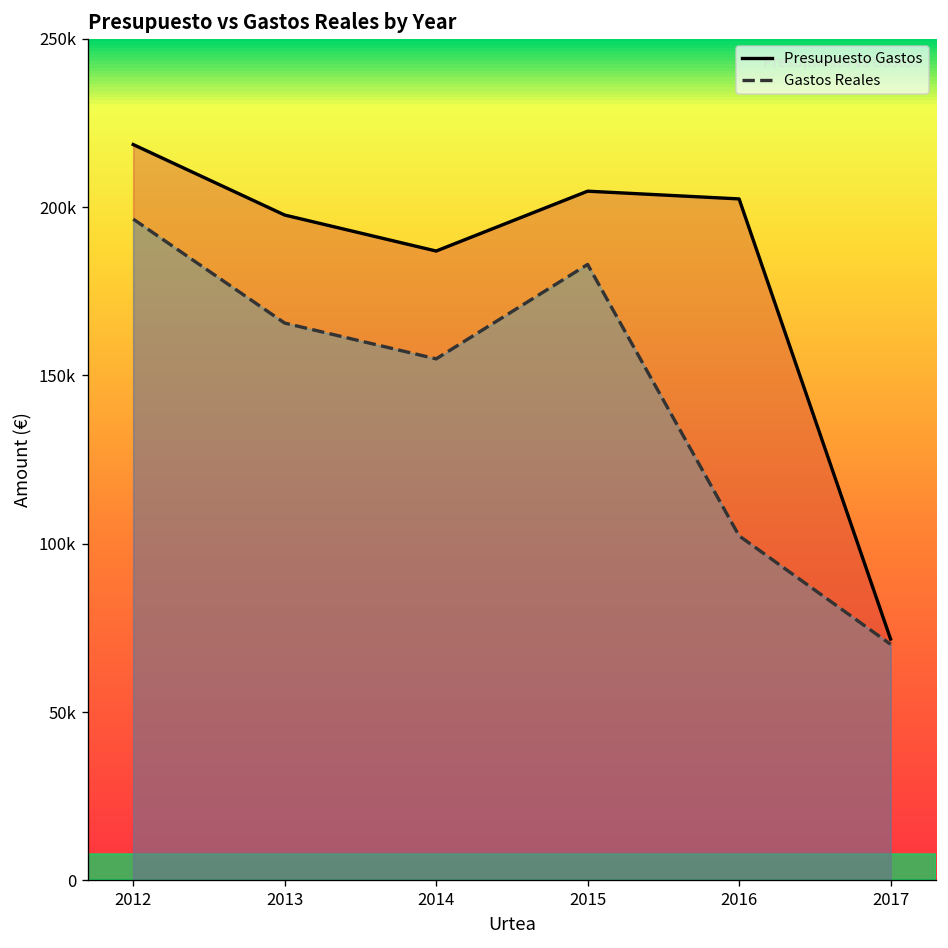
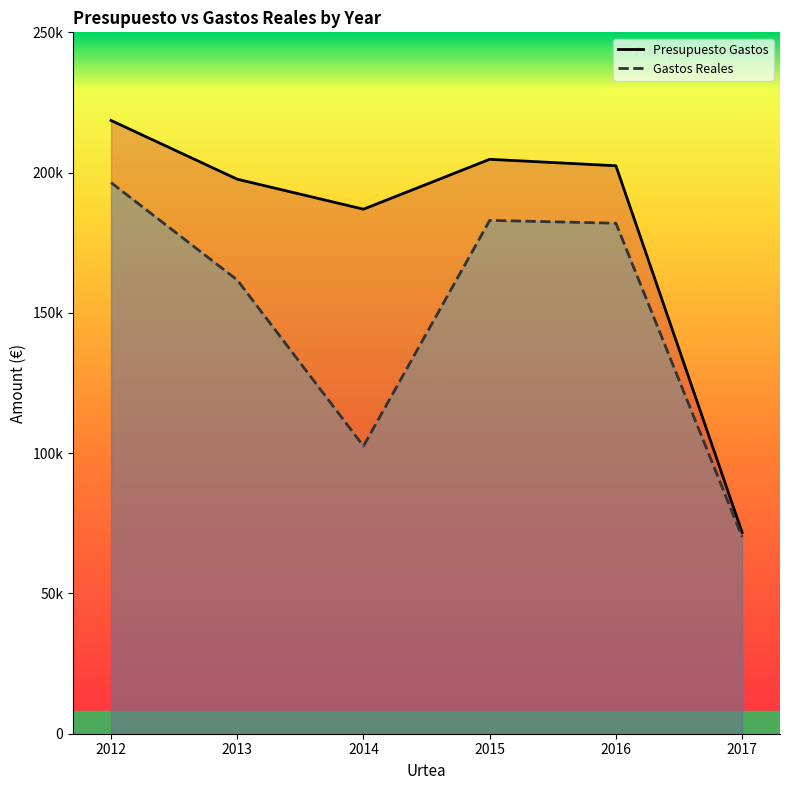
Gastos Reales, 2013: 166000 -> 162000
Gastos Reales, 2014: 155000 -> 103000
Gastos Reales, 2016: 102000 -> 182000
